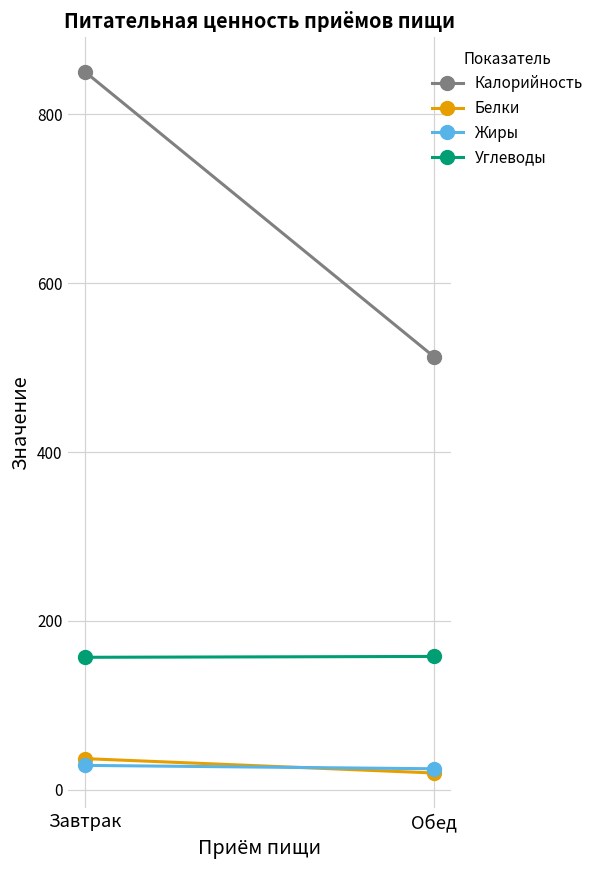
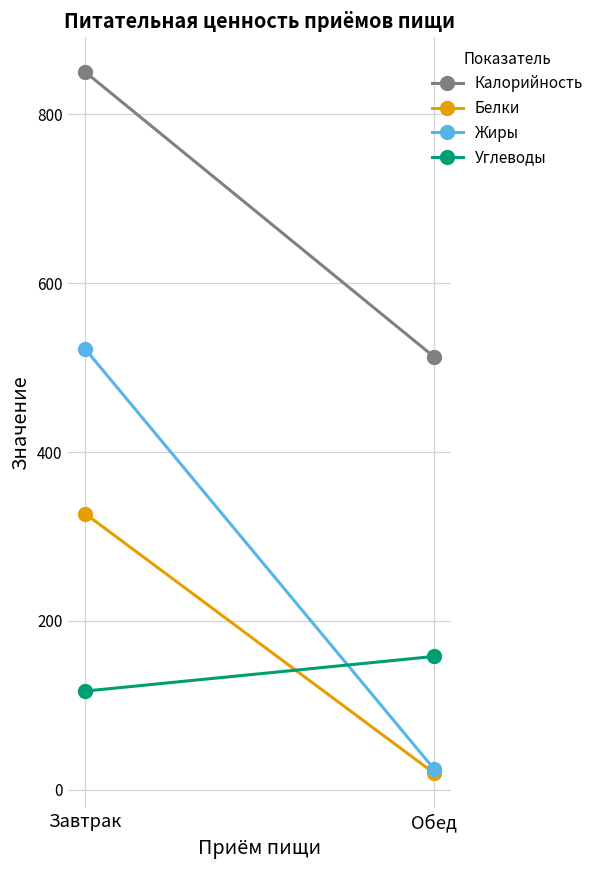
Белки, Завтрак: 40 -> 330
Жиры, Завтрак: 30 -> 520
Углеводы, Завтрак: 160 -> 120
